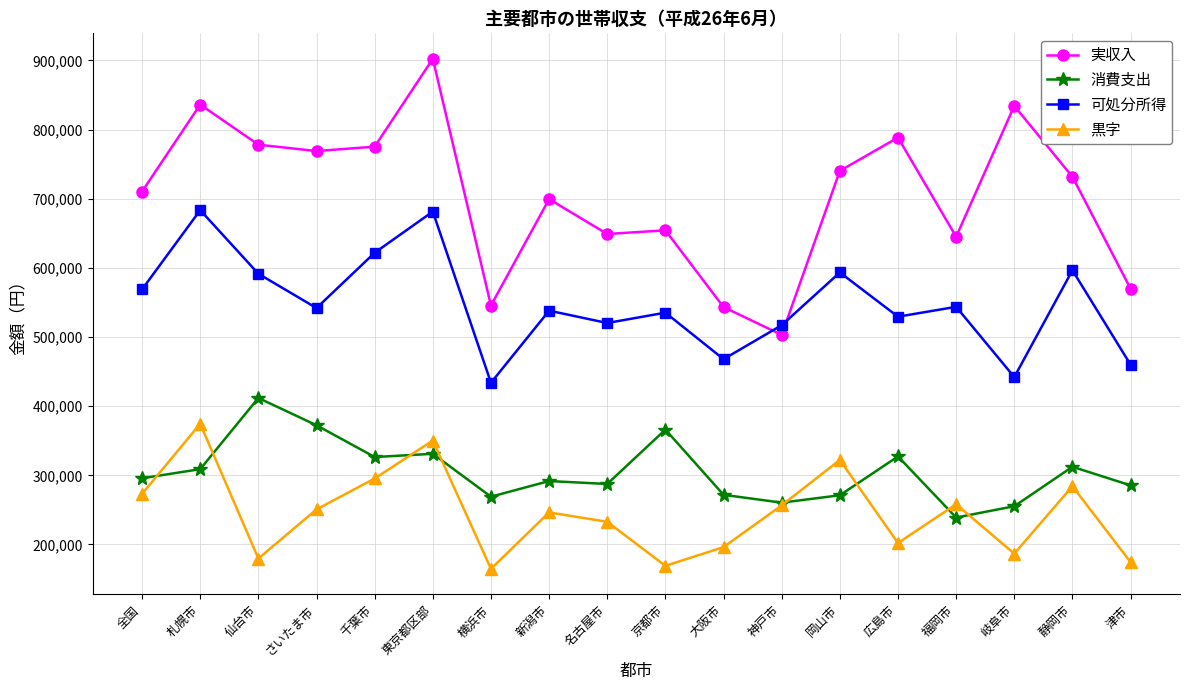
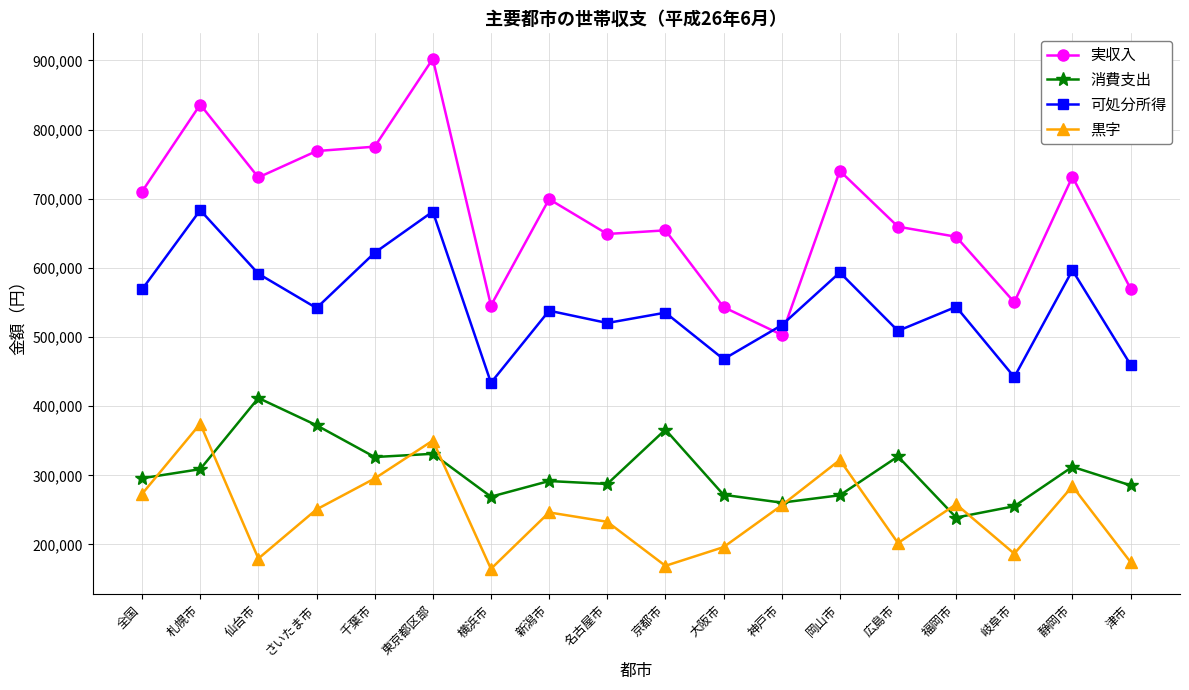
実収入, 仙台市: 780,000 -> 730,000
実収入, 広島市: 790,000 -> 660,000
可処分所得, 広島市: 530,000 -> 510,000
実収入, 岐阜市: 830,000 -> 550,000
